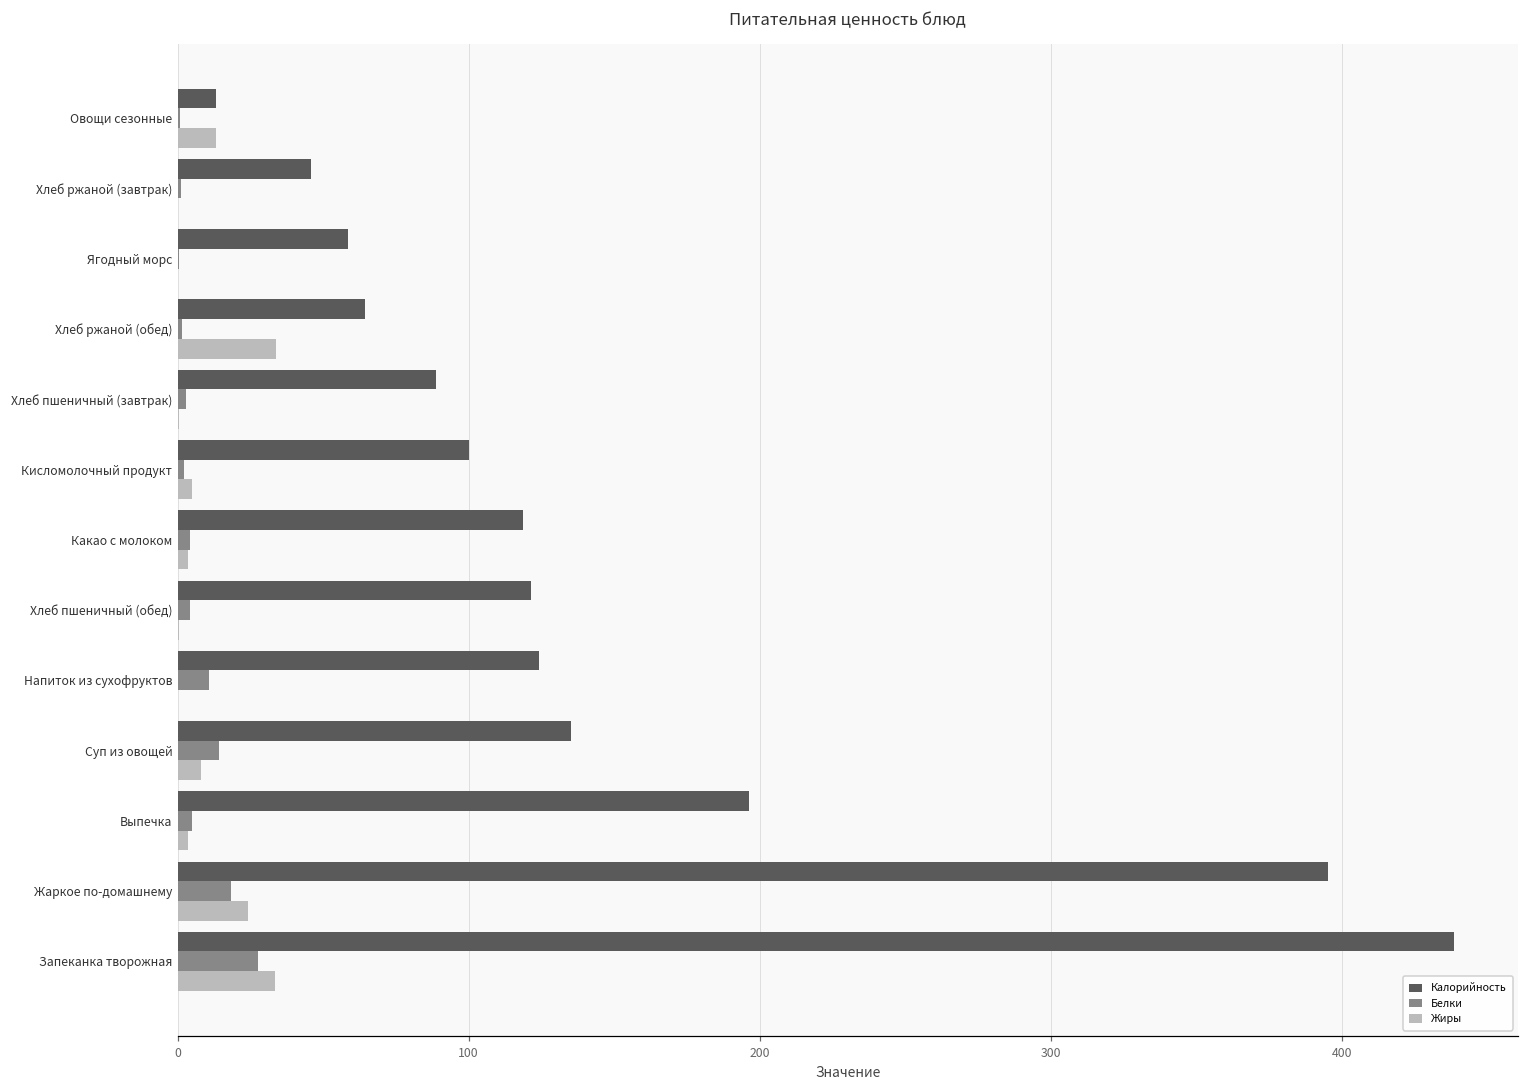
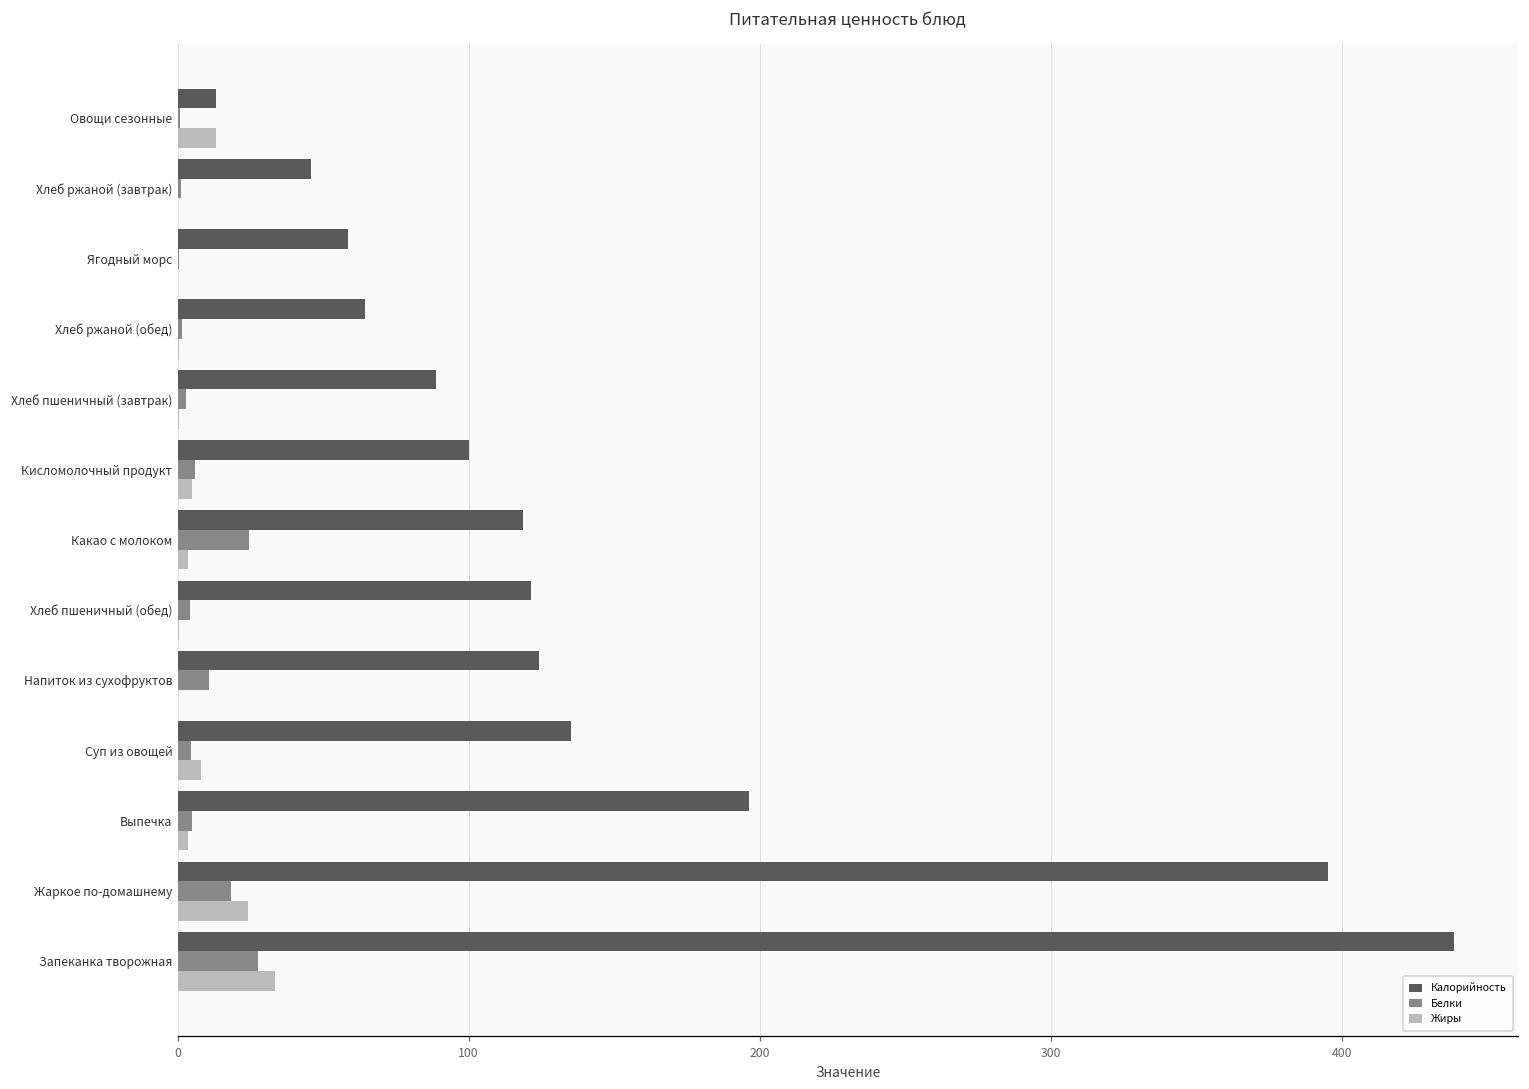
Жиры, Хлеб ржаной (обед): 34 -> 0
Белки, Кисломолочный продукт: 2 -> 6
Белки, Какао с молоком: 4 -> 24
Белки, Суп из овощей: 14 -> 5
